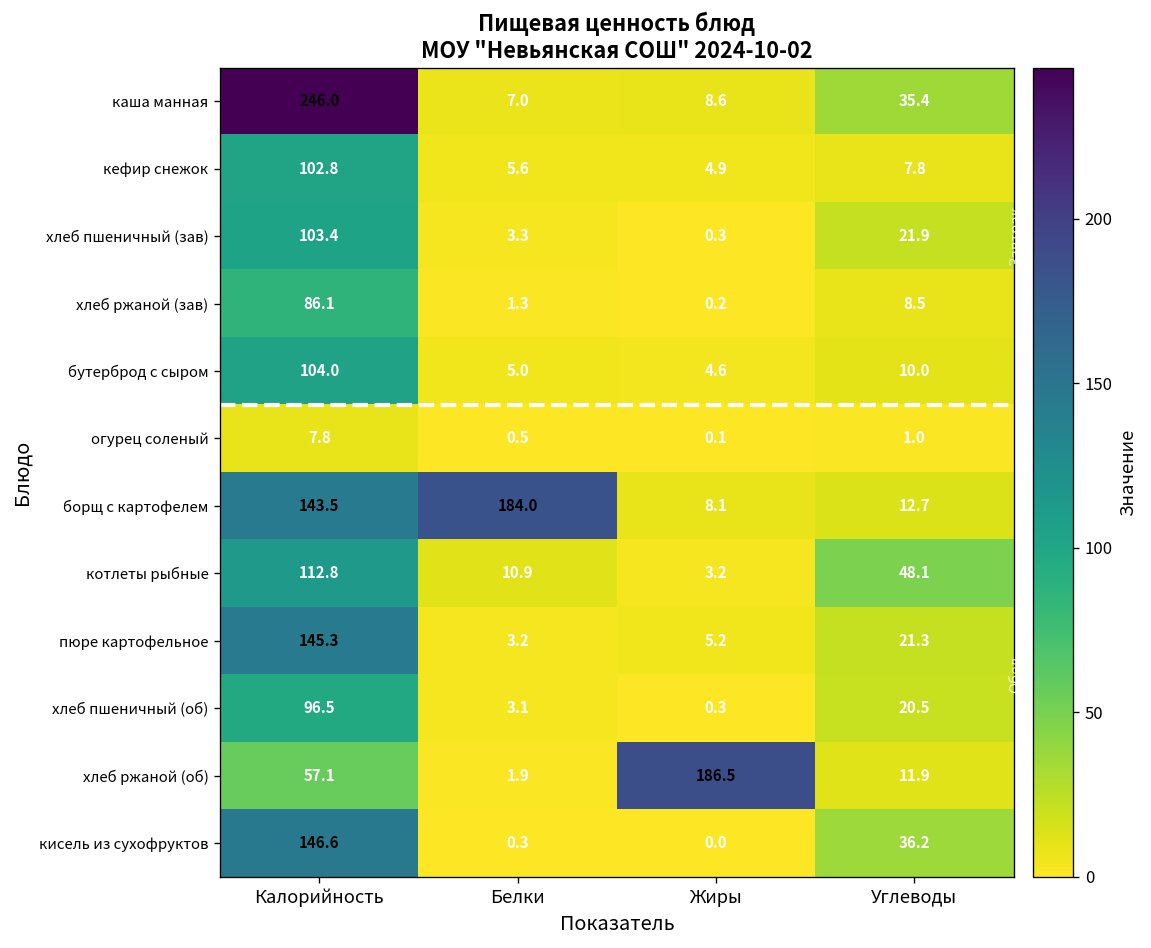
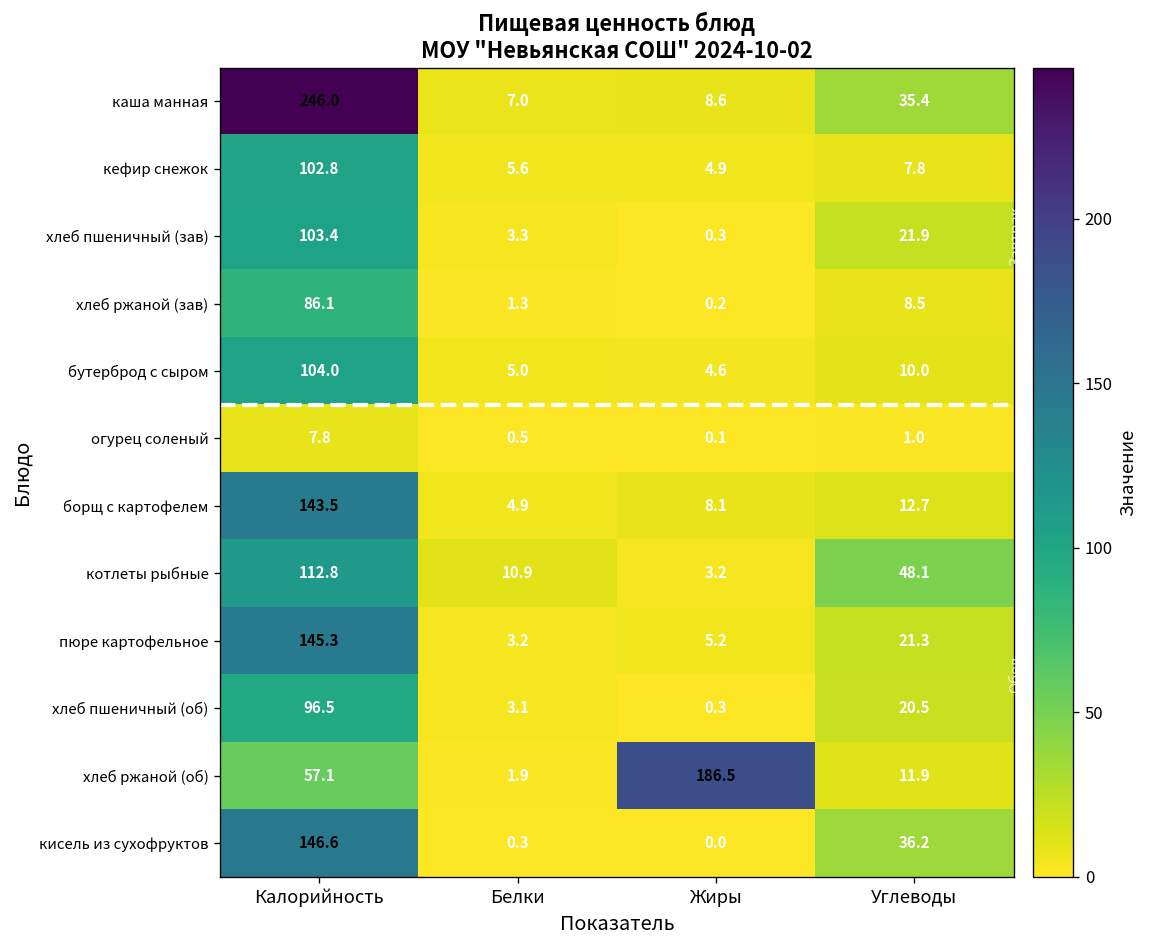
борщ с картофелем, Белки: 184.0 -> 4.9
